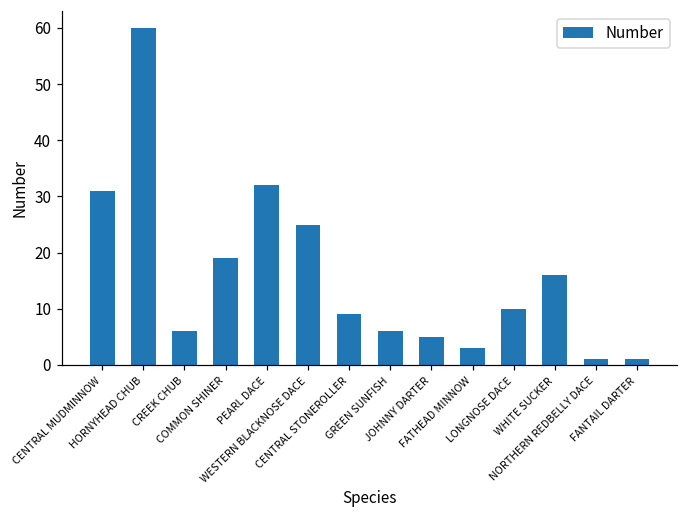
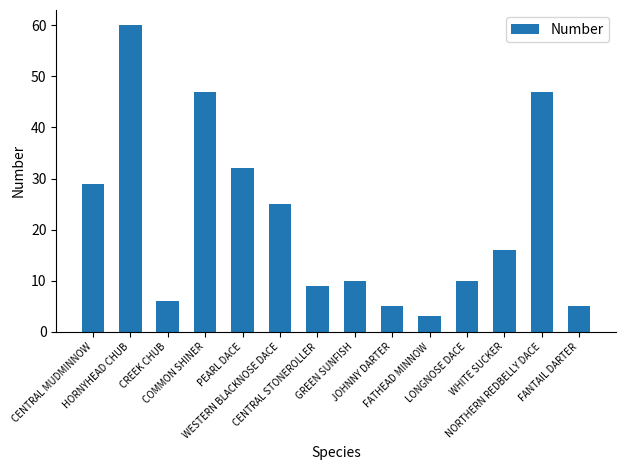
CENTRAL MUDMINNOW: 31 -> 29
COMMON SHINER: 19 -> 47
GREEN SUNFISH: 6 -> 10
NORTHERN REDBELLY DACE: 1 -> 47
FANTAIL DARTER: 1 -> 5
